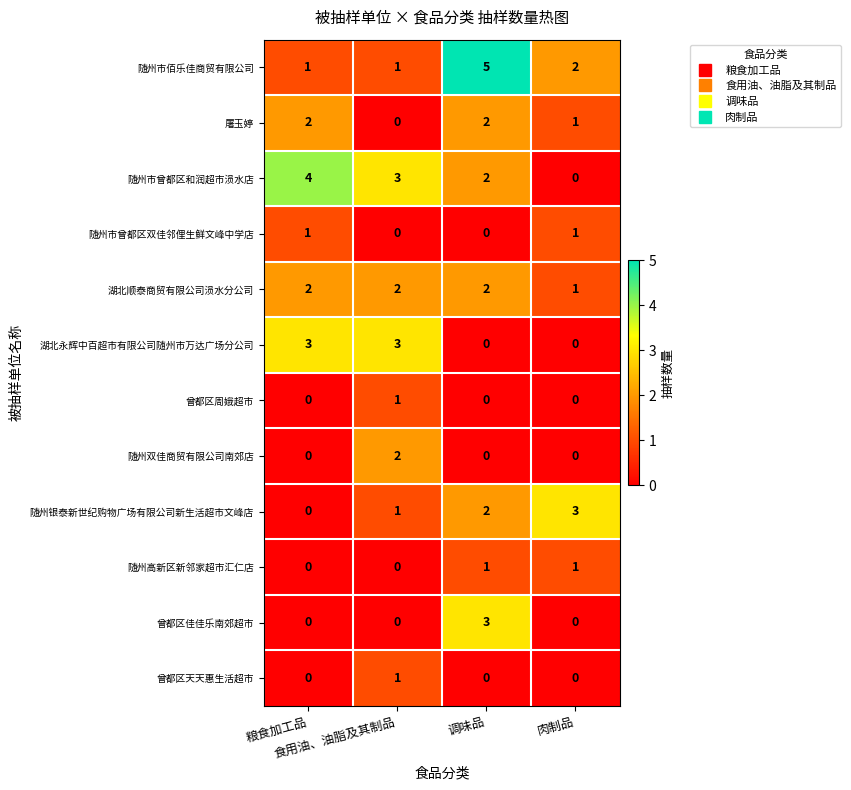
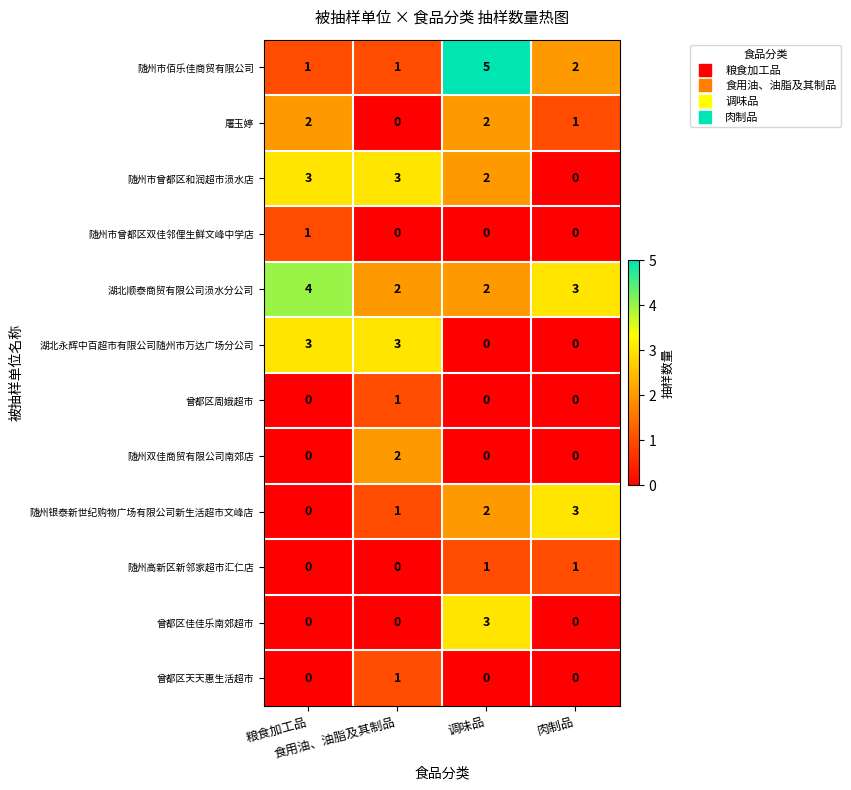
随州市曾都区和润超市涢水店, 粮食加工品: 4 -> 3
随州市曾都区双佳邻俚生鲜文峰中学店, 肉制品: 1 -> 0
湖北顺泰商贸有限公司涢水分公司, 粮食加工品: 2 -> 4
湖北顺泰商贸有限公司涢水分公司, 肉制品: 1 -> 3
